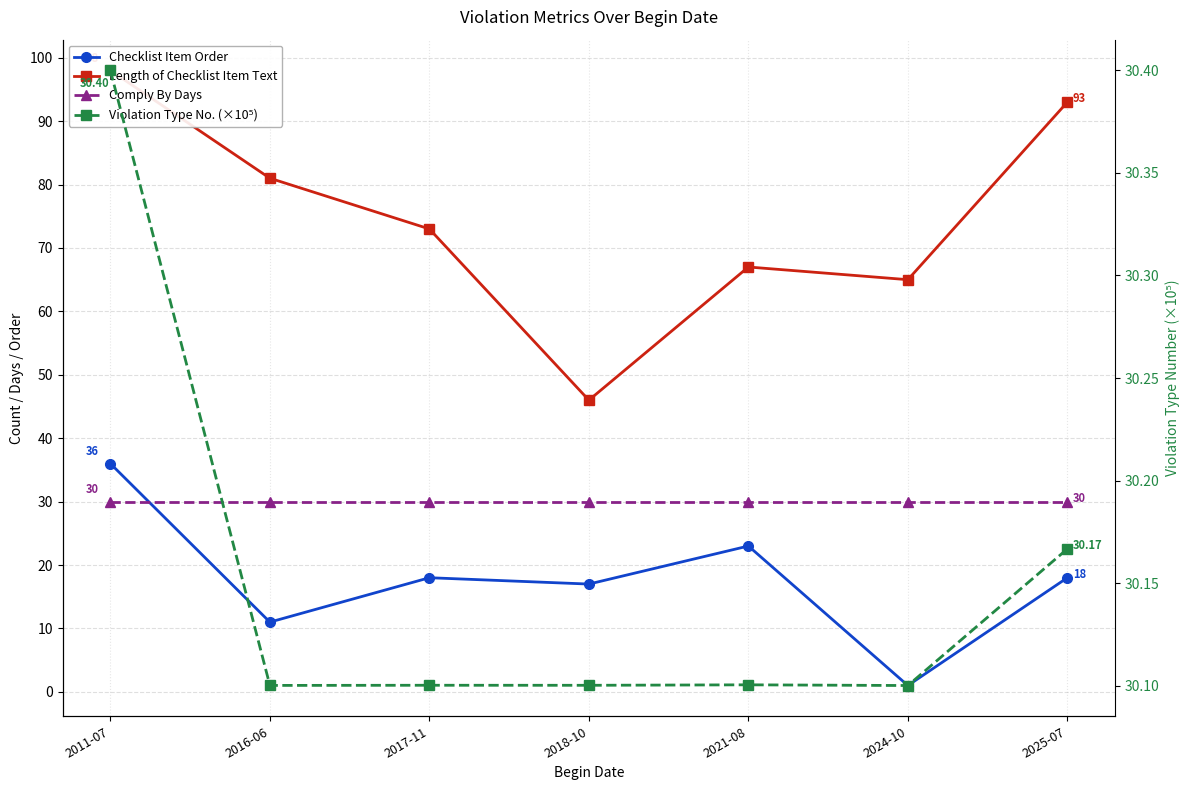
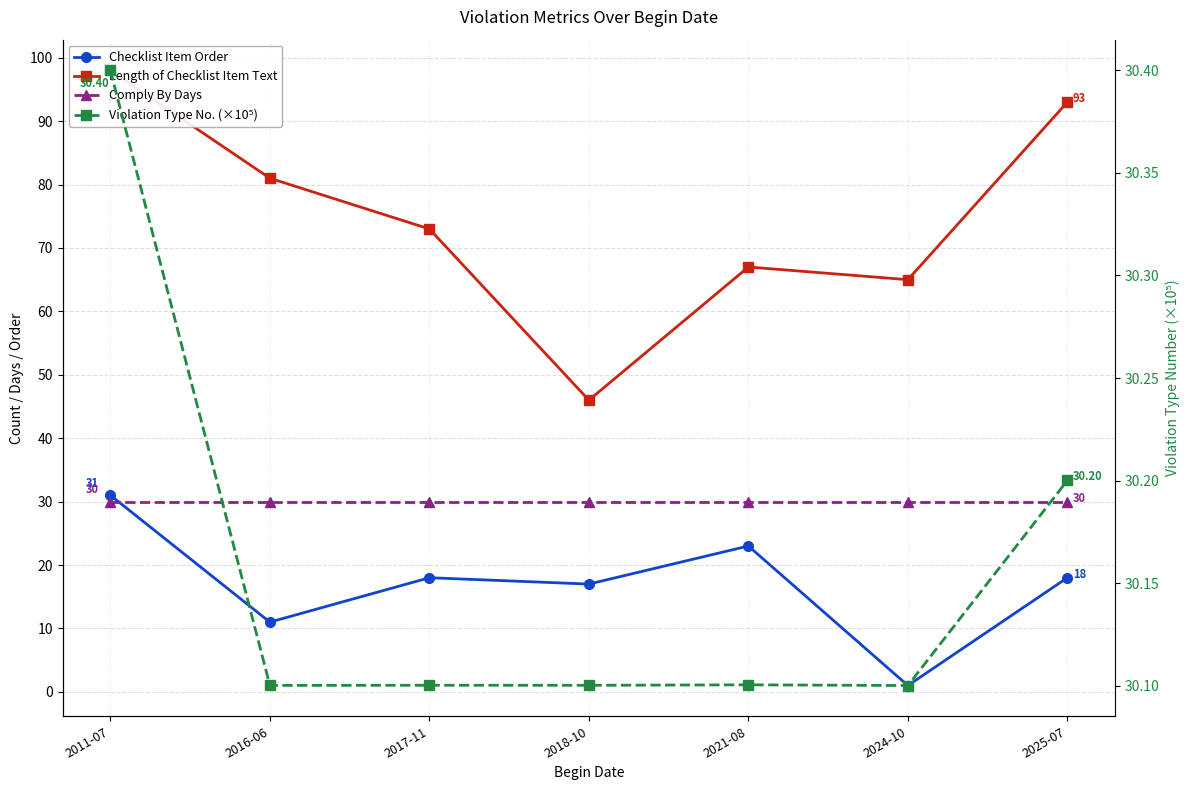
Checklist Item Order, 2011-07: 36 -> 31
Violation Type No. (×10⁵), 2025-07: 30.17 -> 30.20
